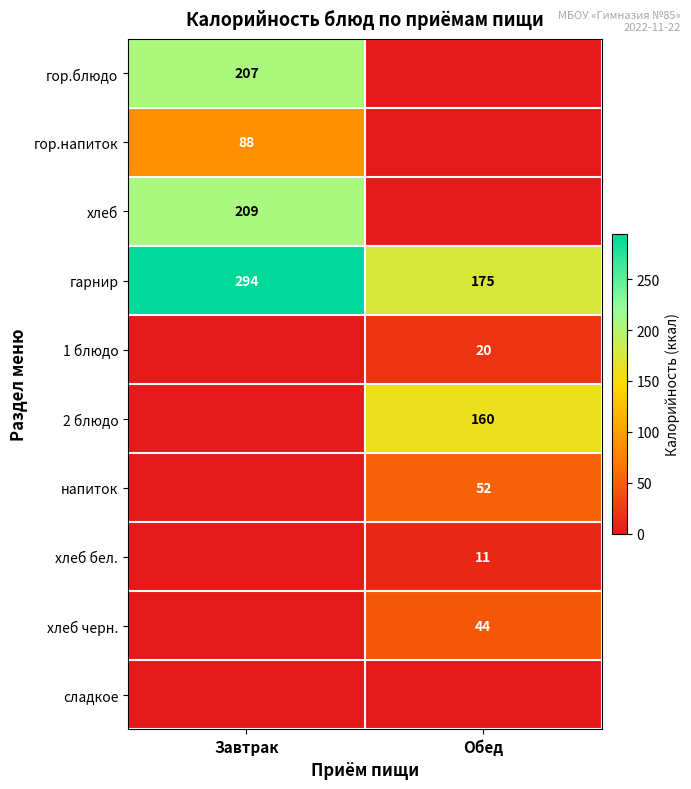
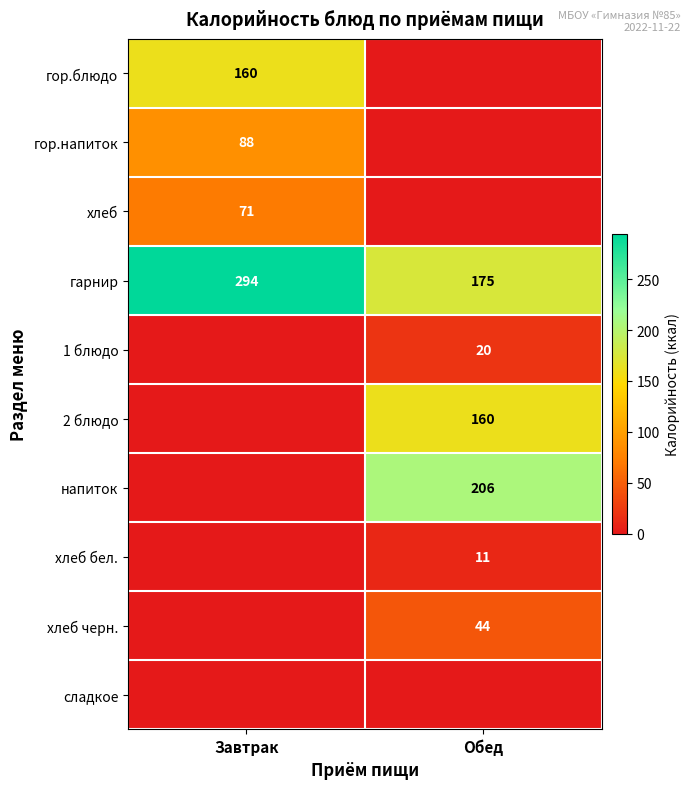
гор.блюдо, Завтрак: 207 -> 160
хлеб, Завтрак: 209 -> 71
напиток, Обед: 52 -> 206
